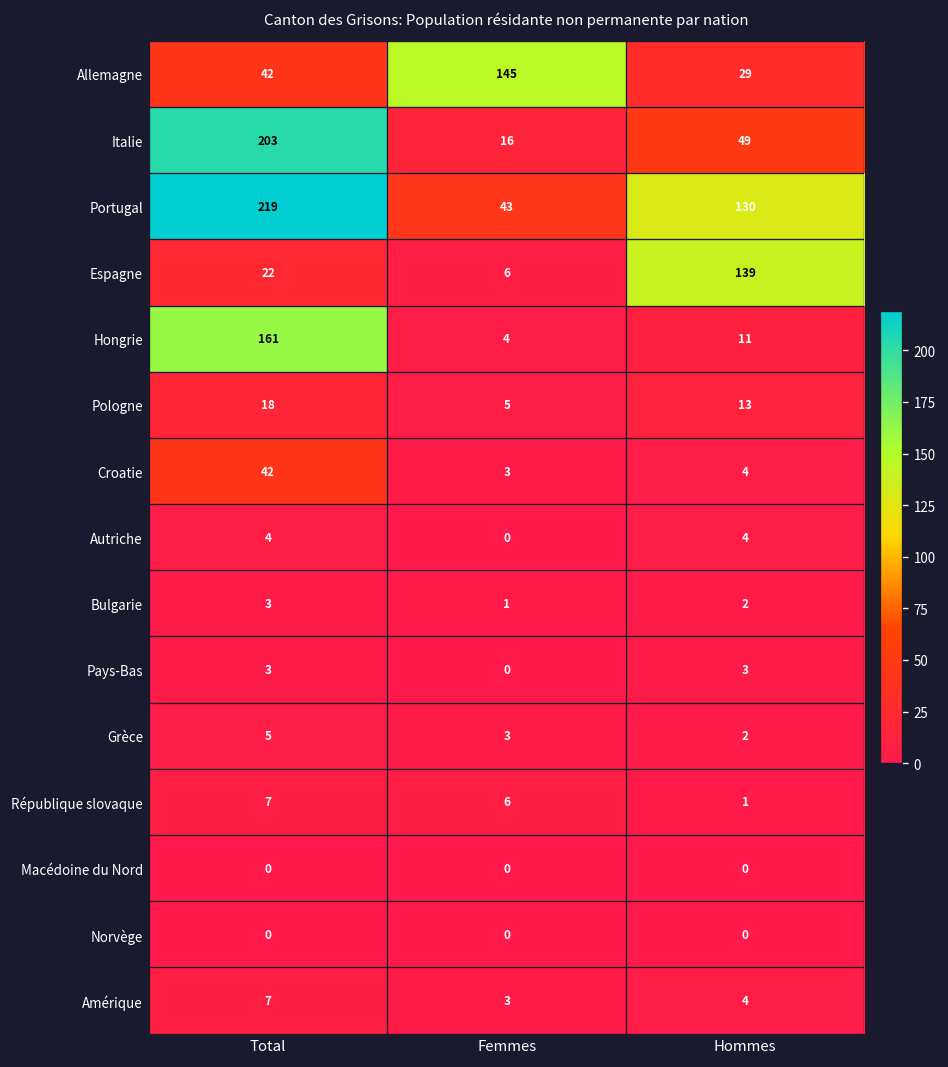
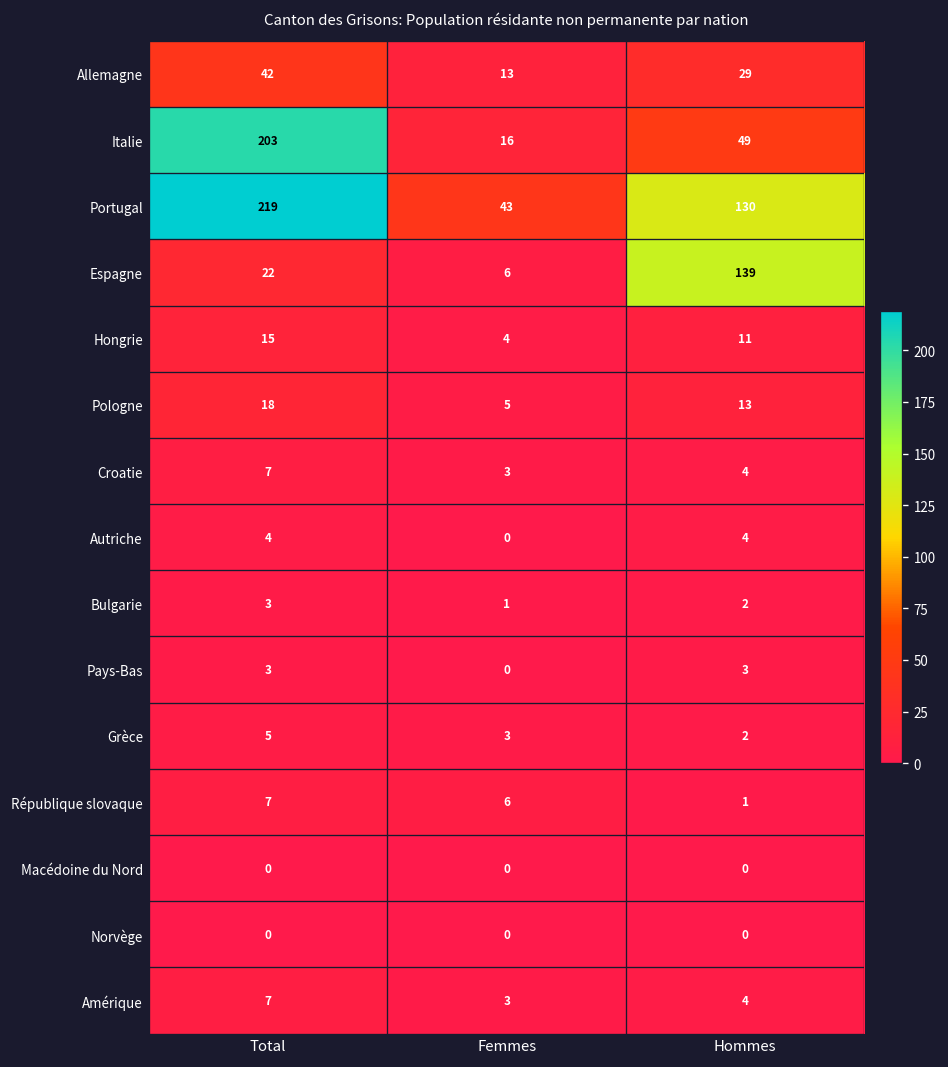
Allemagne, Femmes: 145 -> 13
Hongrie, Total: 161 -> 15
Croatie, Total: 42 -> 7
